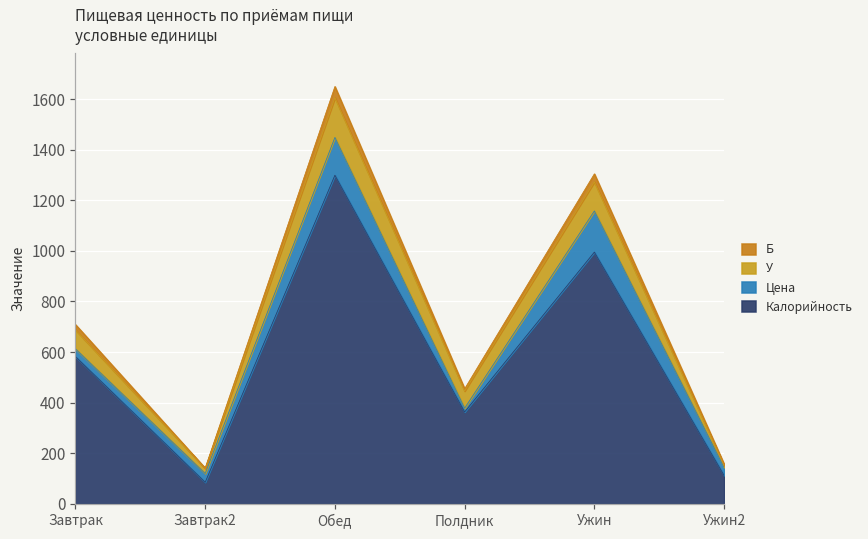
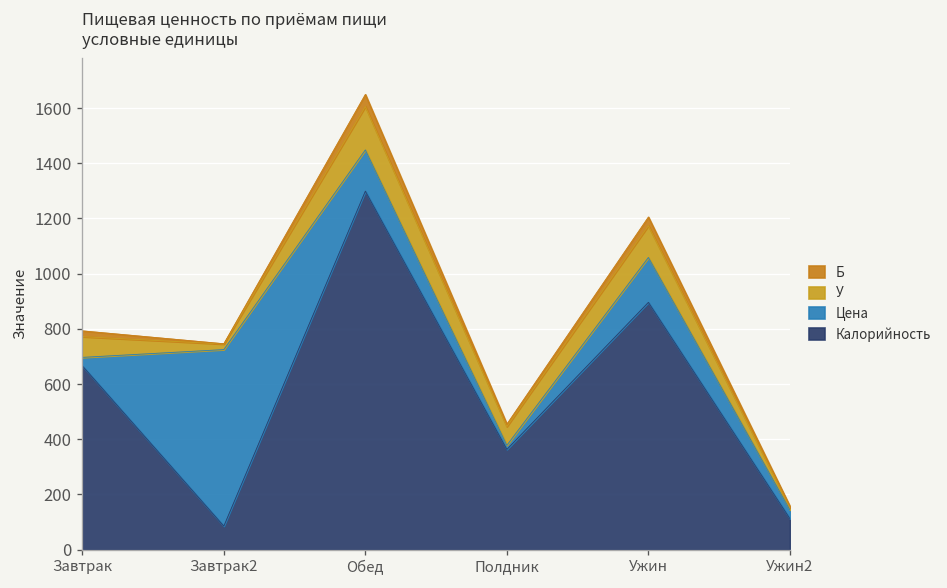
Калорийность, Завтрак: 580 -> 670
Цена, Завтрак2: 30 -> 640
Калорийность, Ужин: 1000 -> 900
